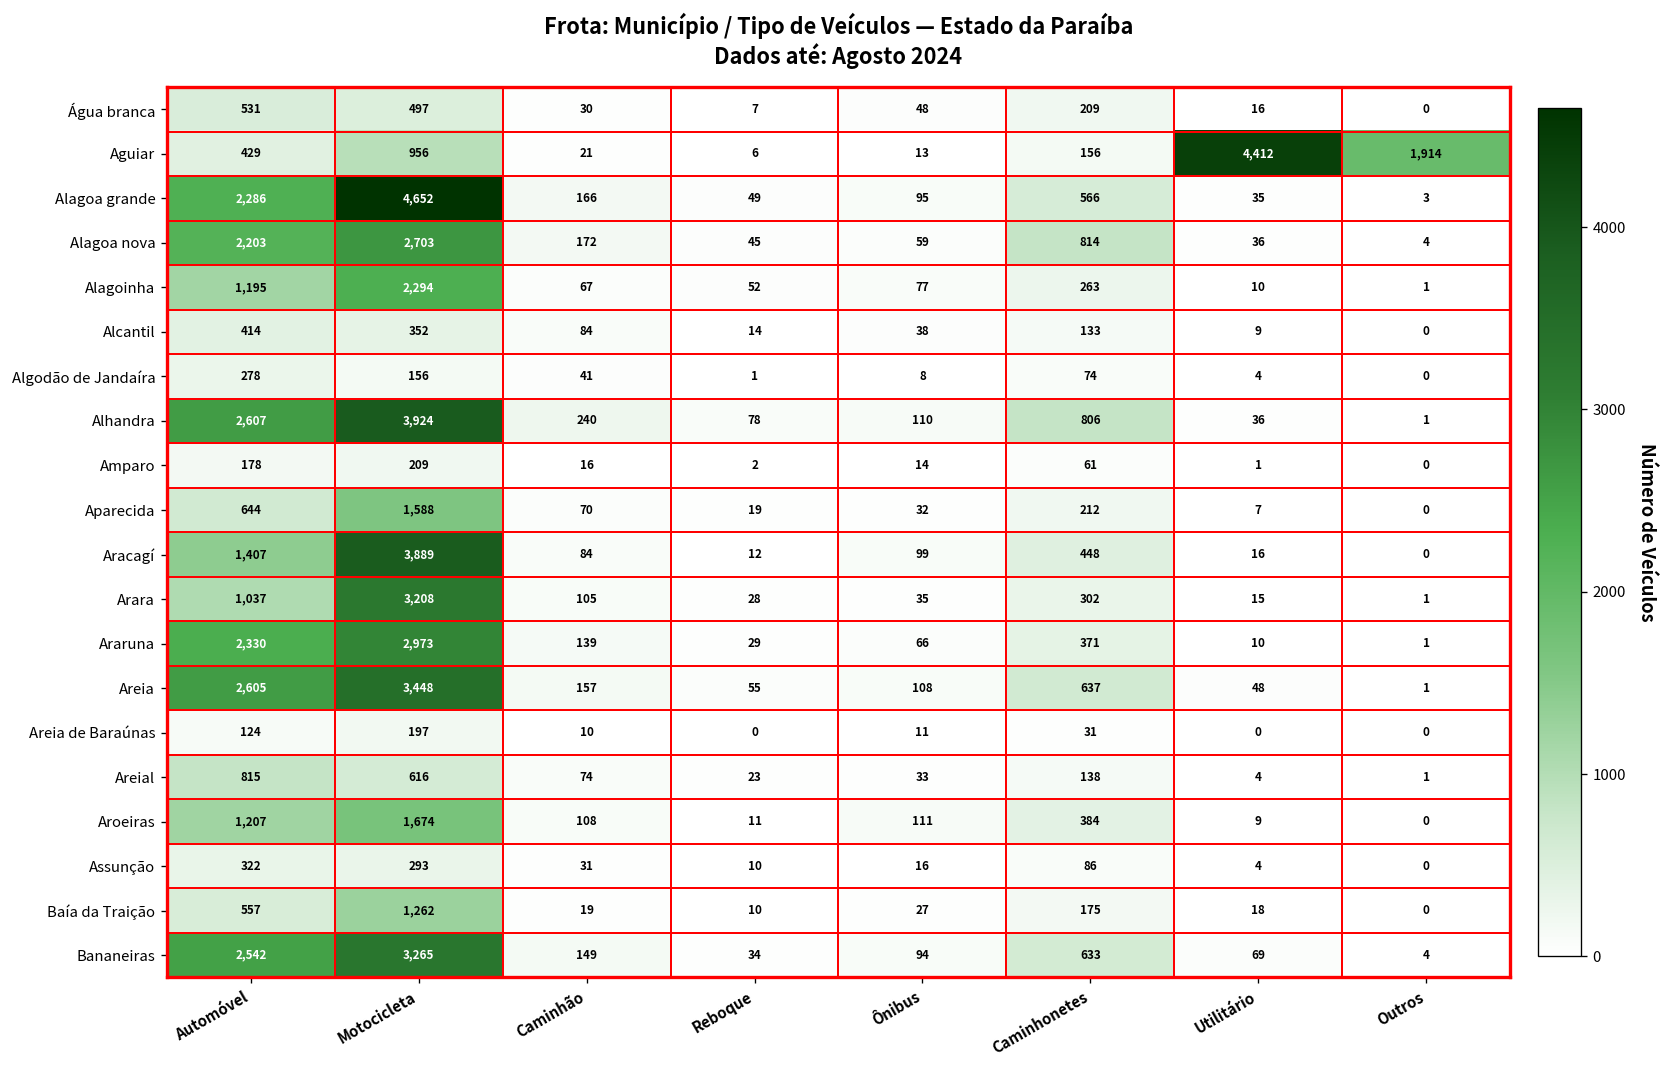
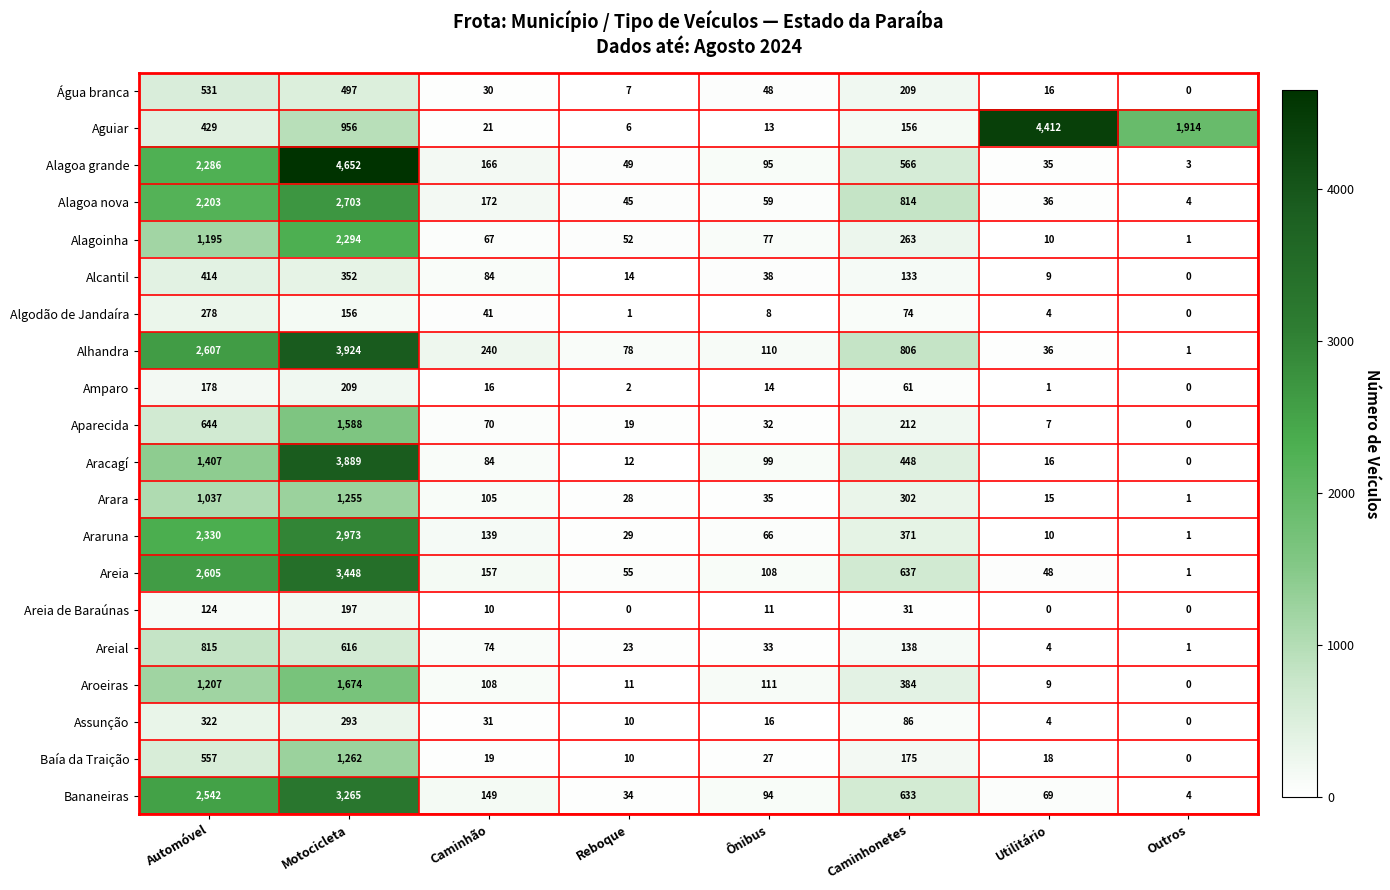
Arara, Motocicleta: 3,208 -> 1,255
